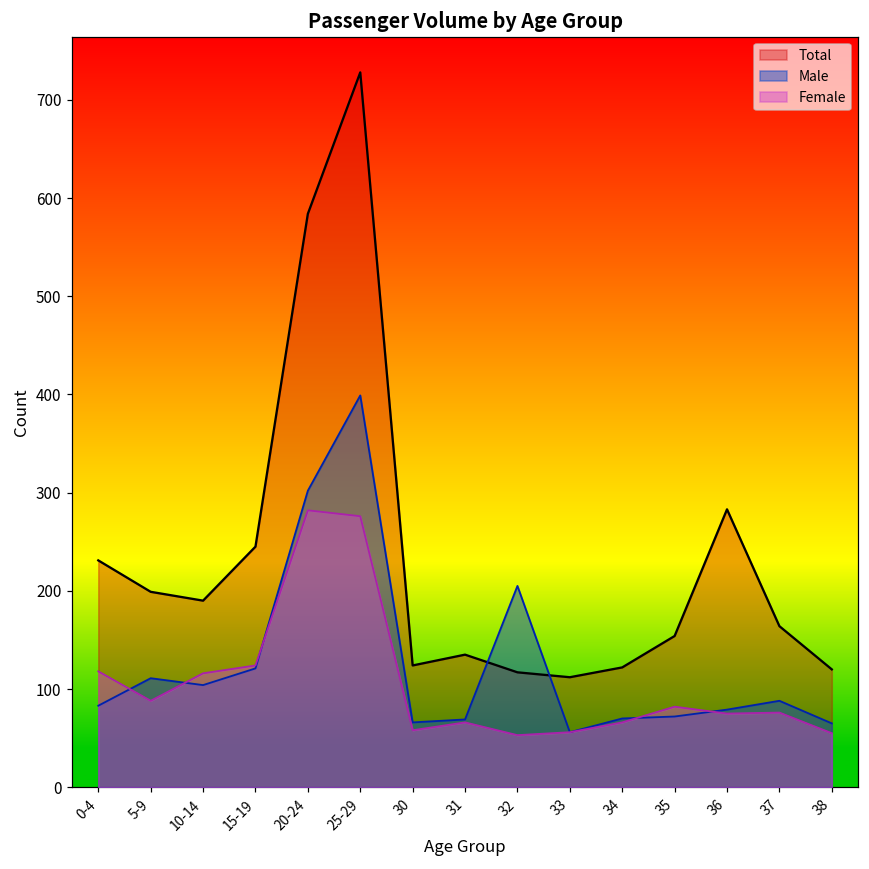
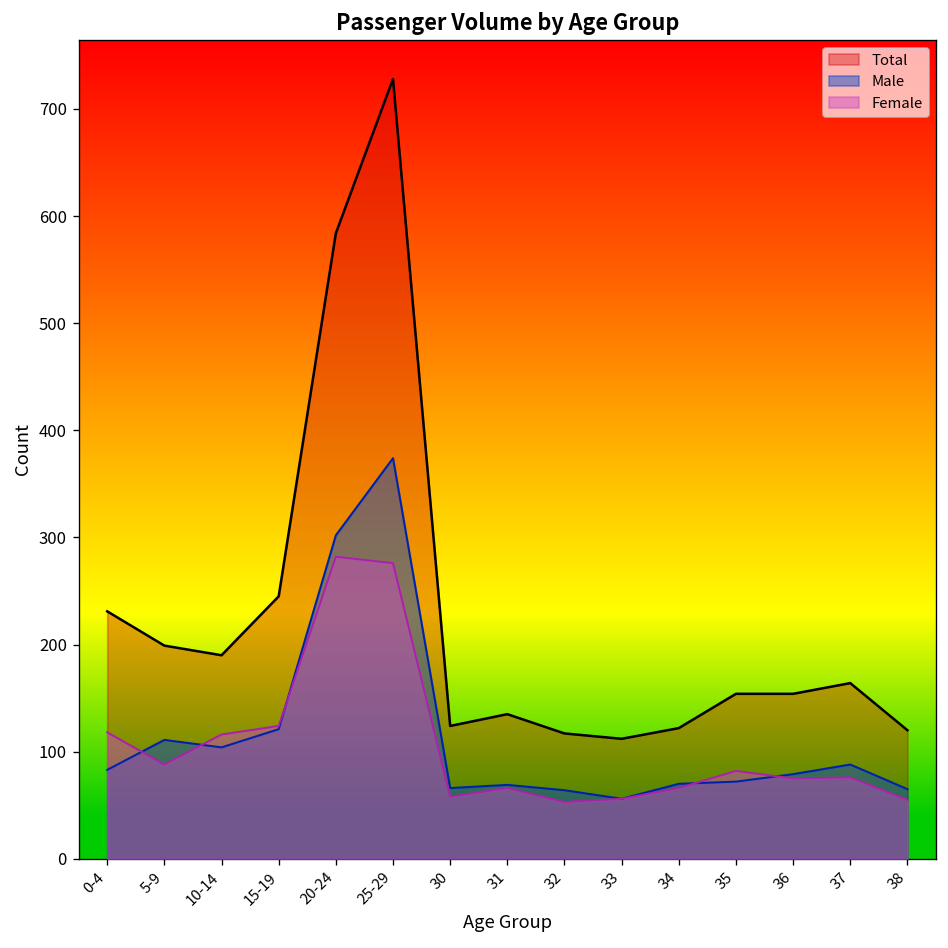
Male, 25-29: 400 -> 370
Male, 32: 210 -> 60
Total, 36: 280 -> 150
